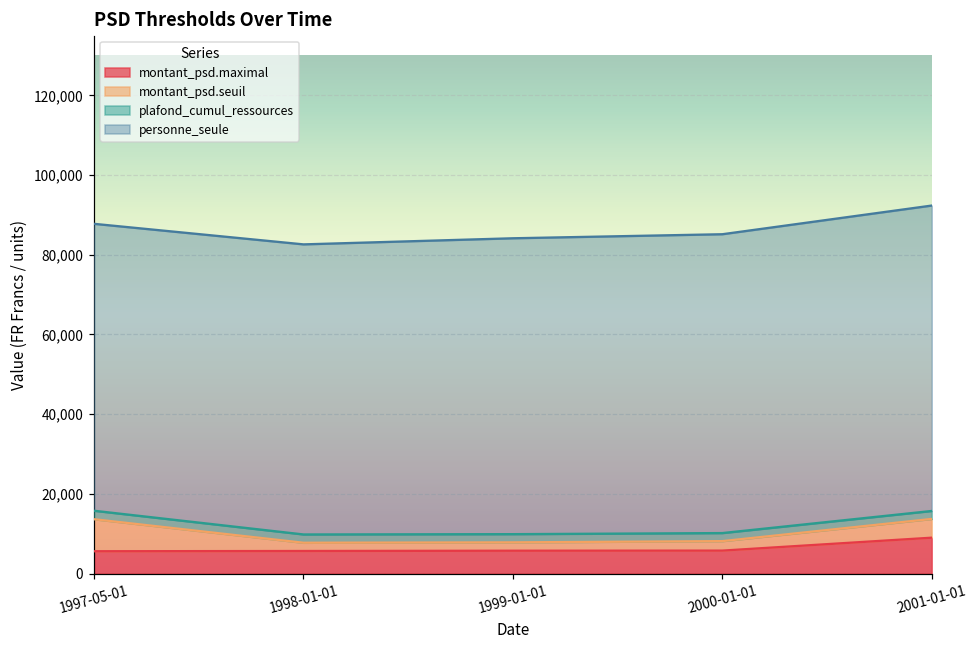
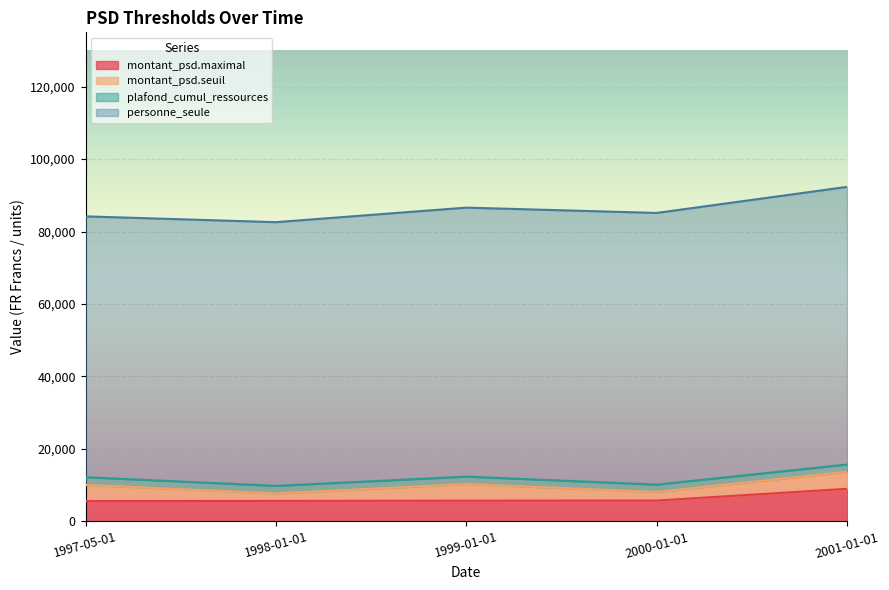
montant_psd.seuil, 1997-05-01: 8,000 -> 4,000
montant_psd.seuil, 1999-01-01: 2,000 -> 5,000
